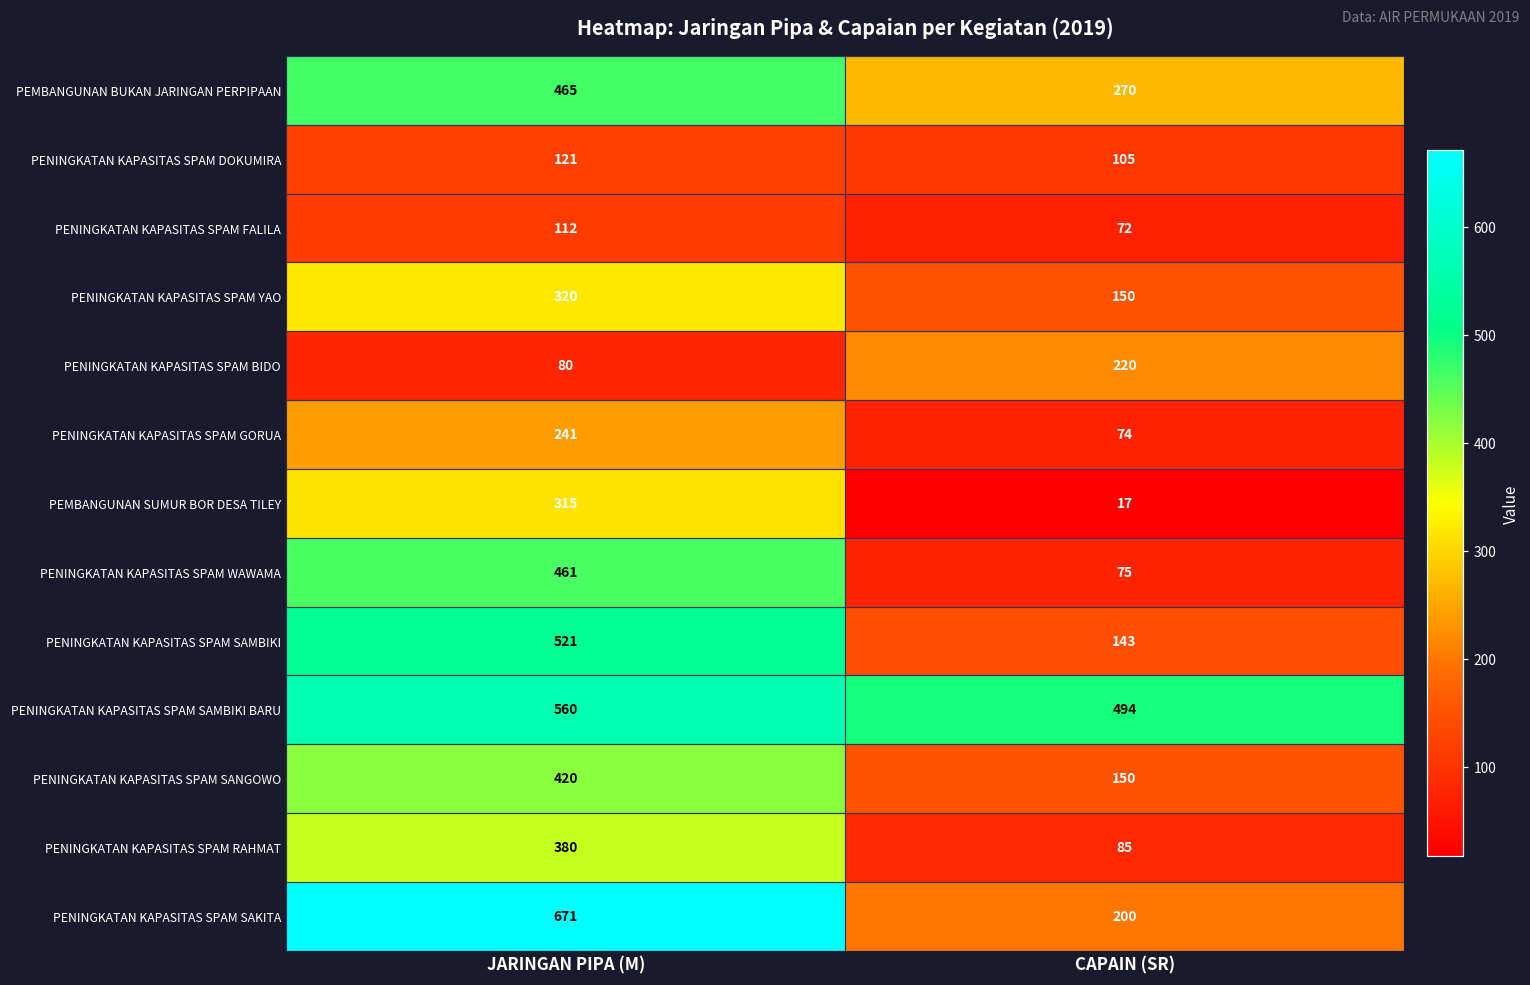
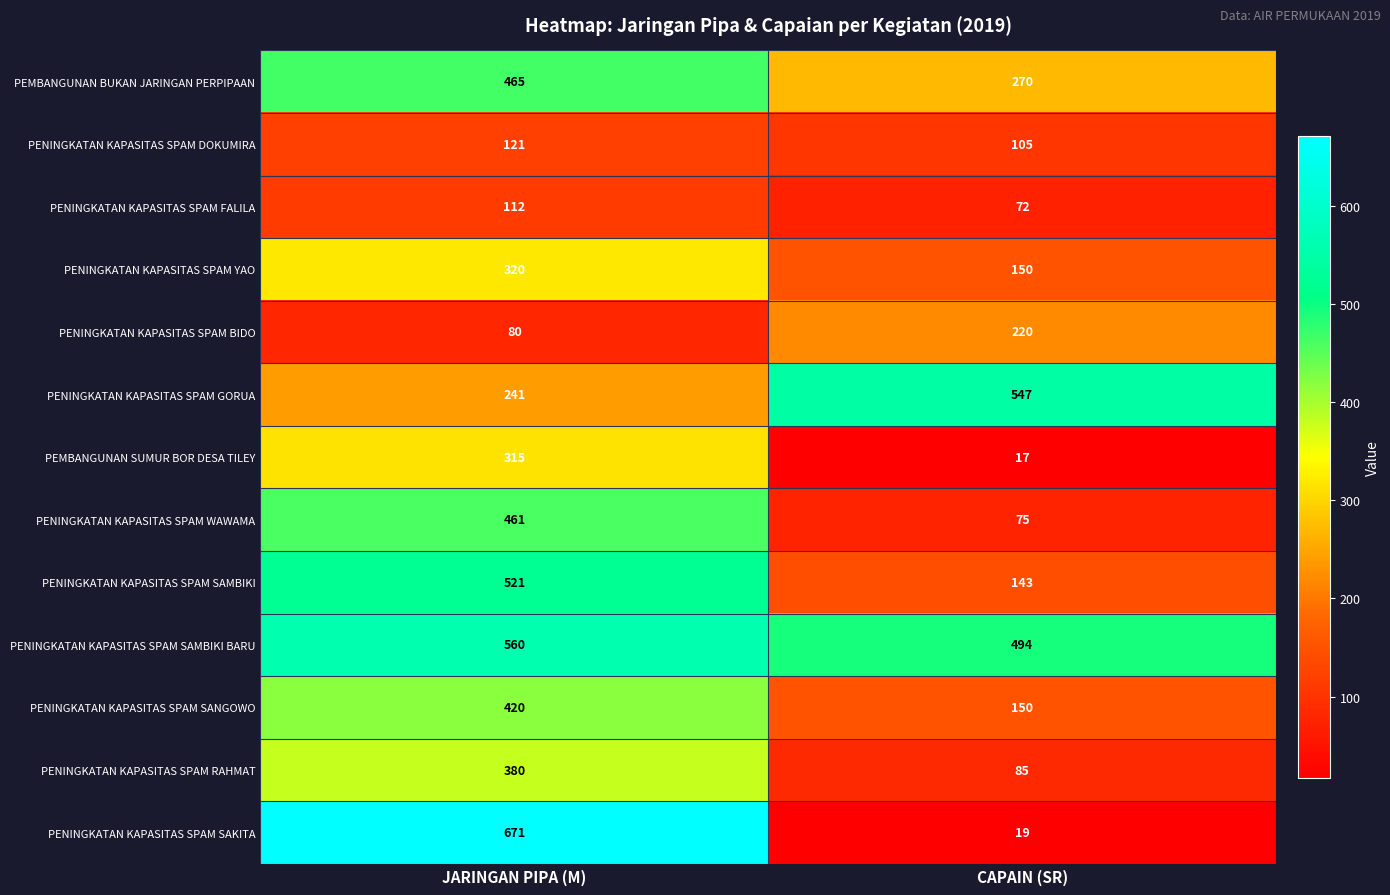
PENINGKATAN KAPASITAS SPAM GORUA, CAPAIN (SR): 74 -> 547
PENINGKATAN KAPASITAS SPAM SAKITA, CAPAIN (SR): 200 -> 19
